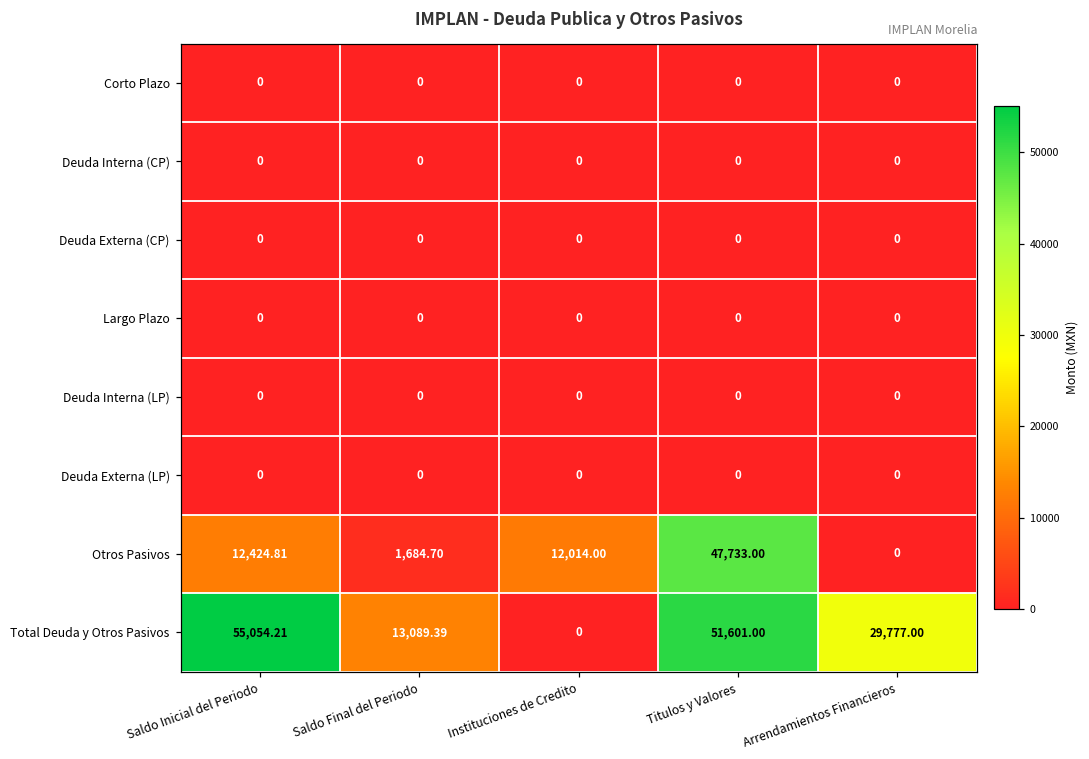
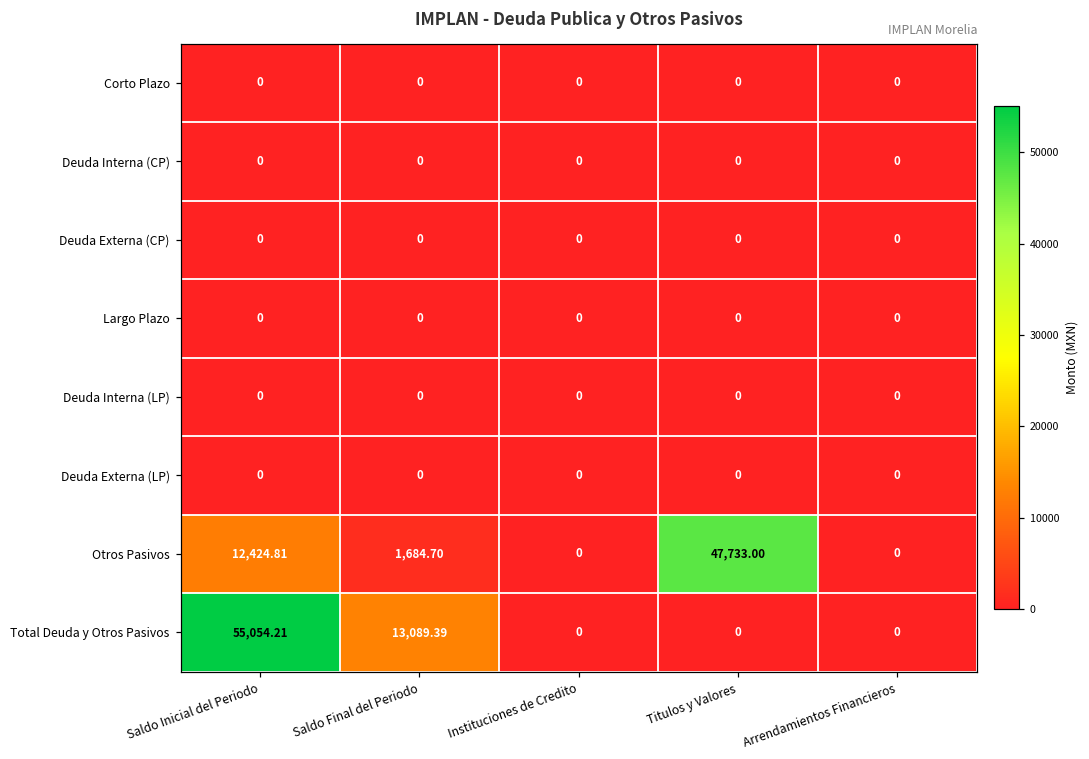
Otros Pasivos, Instituciones de Credito: 12,014.00 -> 0
Total Deuda y Otros Pasivos, Titulos y Valores: 51,601.00 -> 0
Total Deuda y Otros Pasivos, Arrendamientos Financieros: 29,777.00 -> 0
